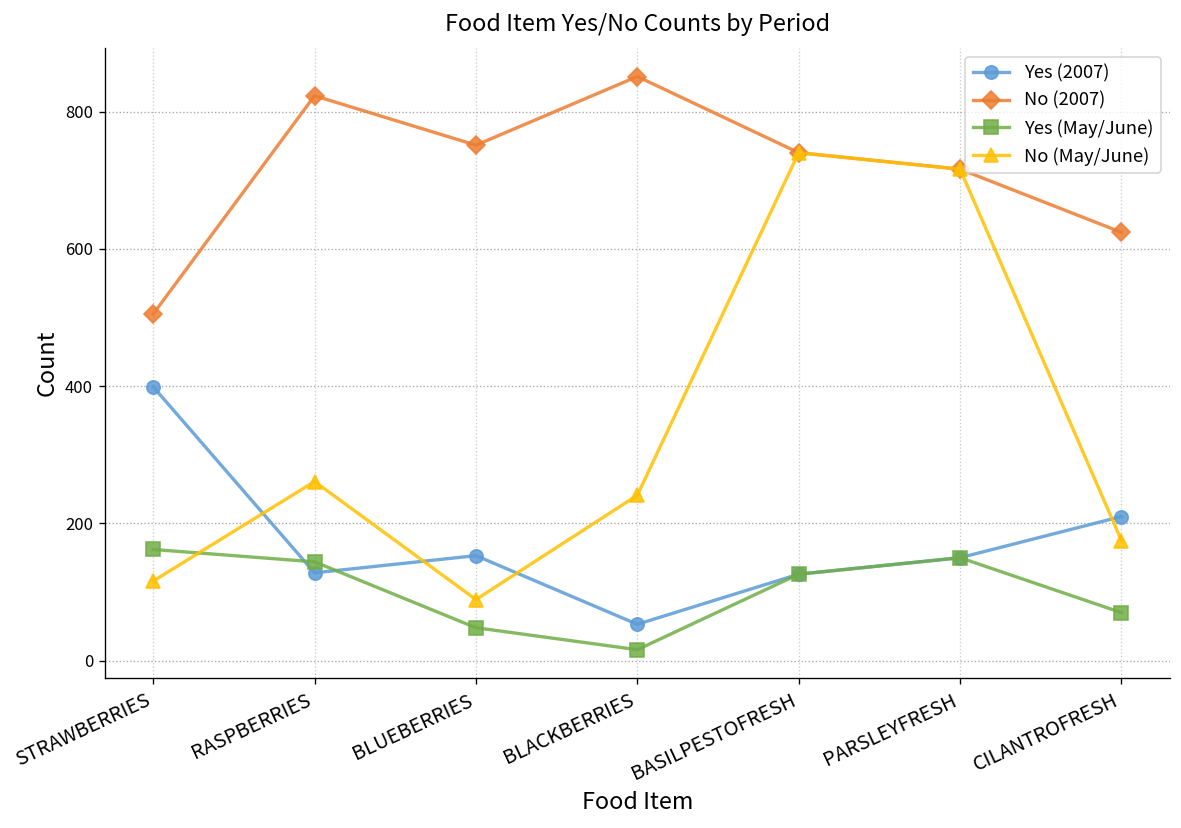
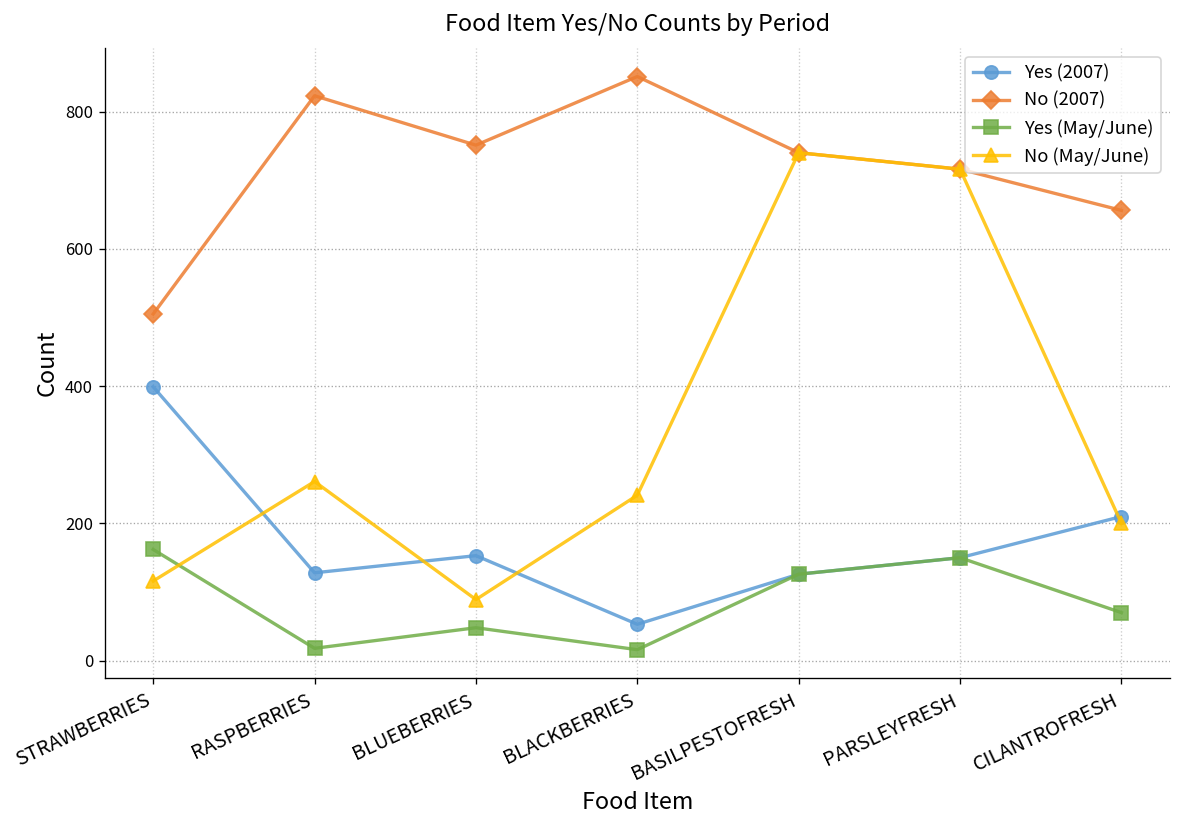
Yes (May/June), RASPBERRIES: 140 -> 20
No (2007), CILANTROFRESH: 620 -> 660
No (May/June), CILANTROFRESH: 180 -> 200
